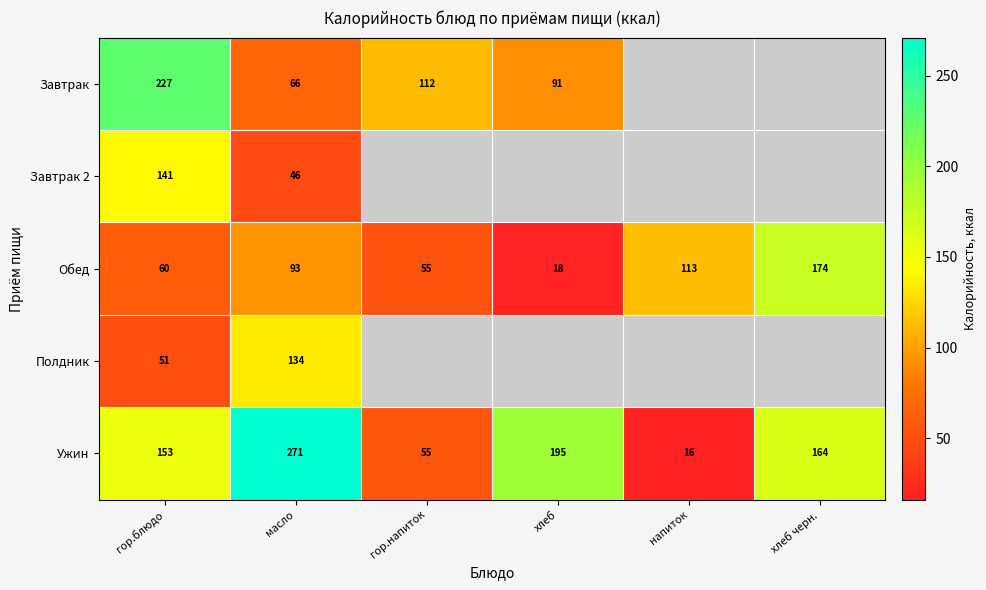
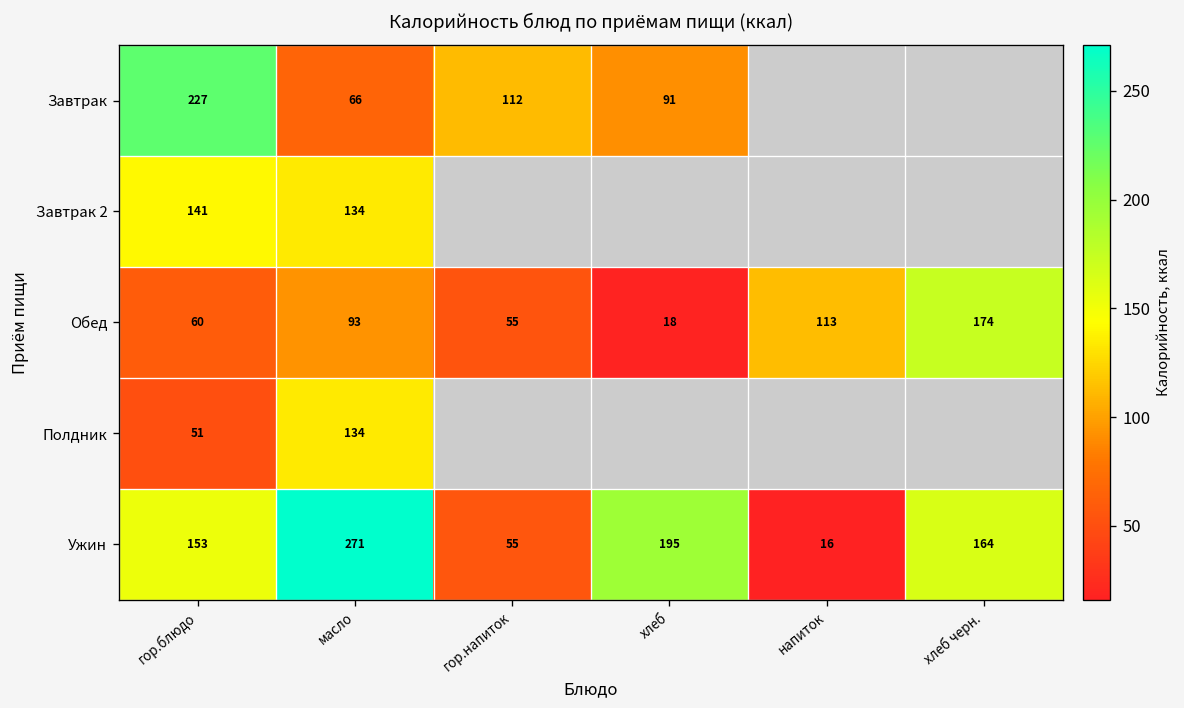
Завтрак 2, масло: 46 -> 134
